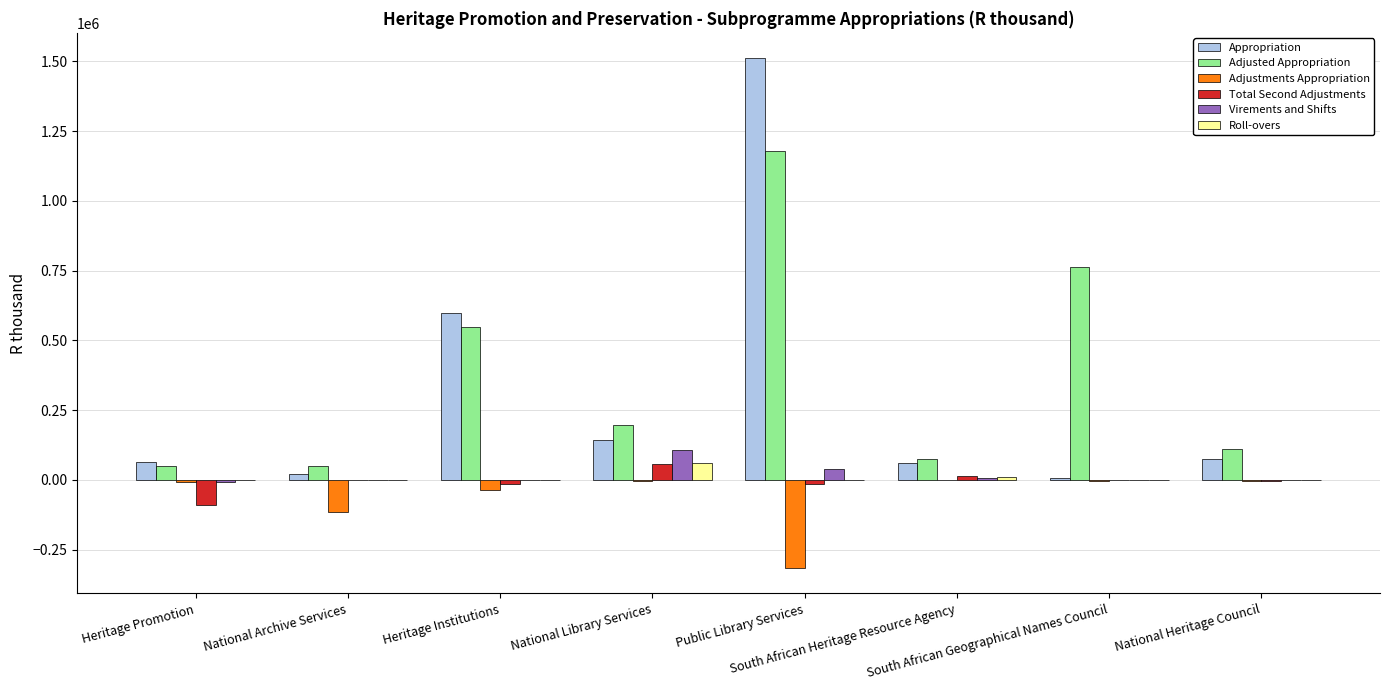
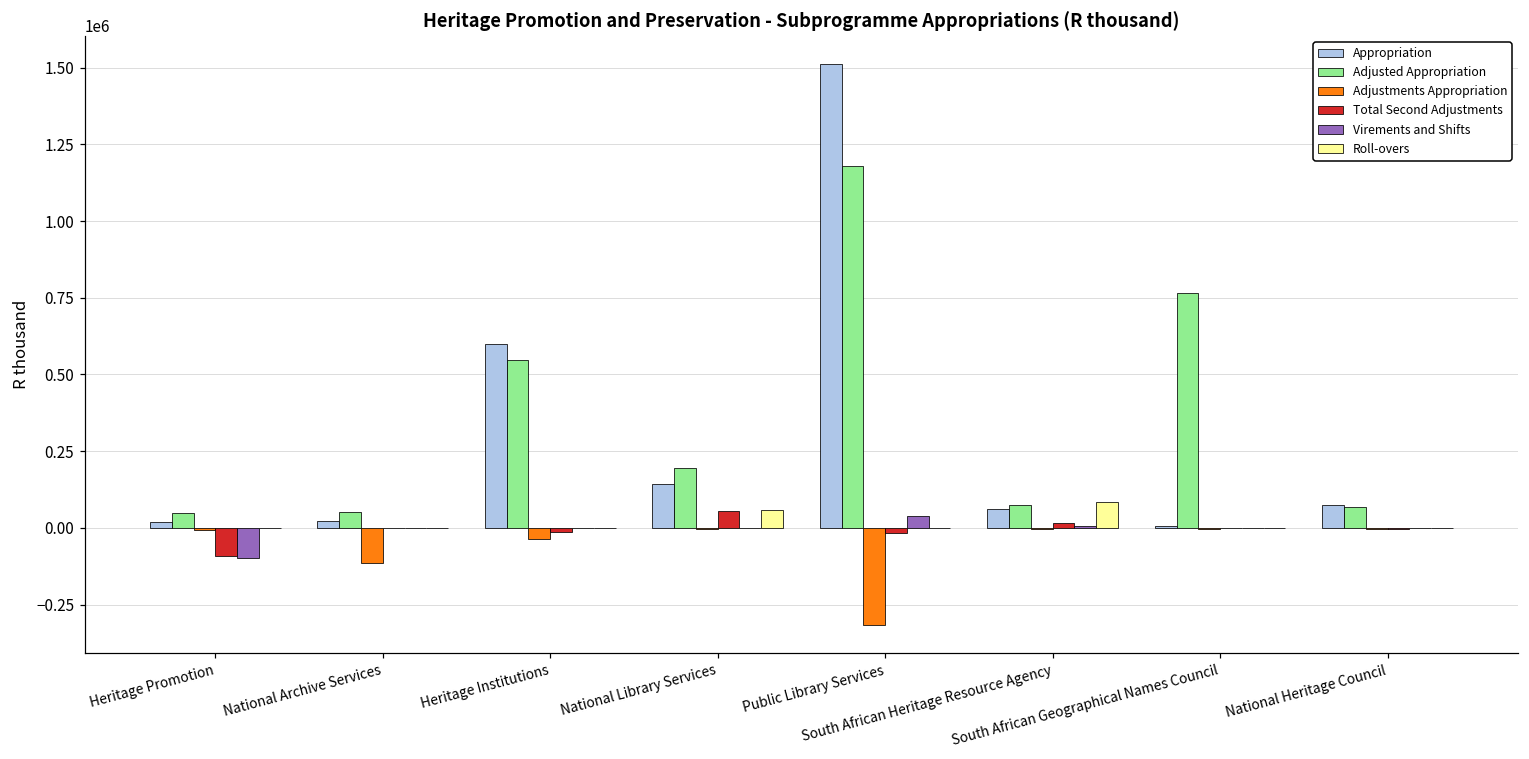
Appropriation, Heritage Promotion: 70000 -> 20000
Virements and Shifts, Heritage Promotion: -10000 -> -100000
Virements and Shifts, National Library Services: 110000 -> 0
Roll-overs, South African Heritage Resource Agency: 10000 -> 80000
Adjusted Appropriation, National Heritage Council: 110000 -> 70000
